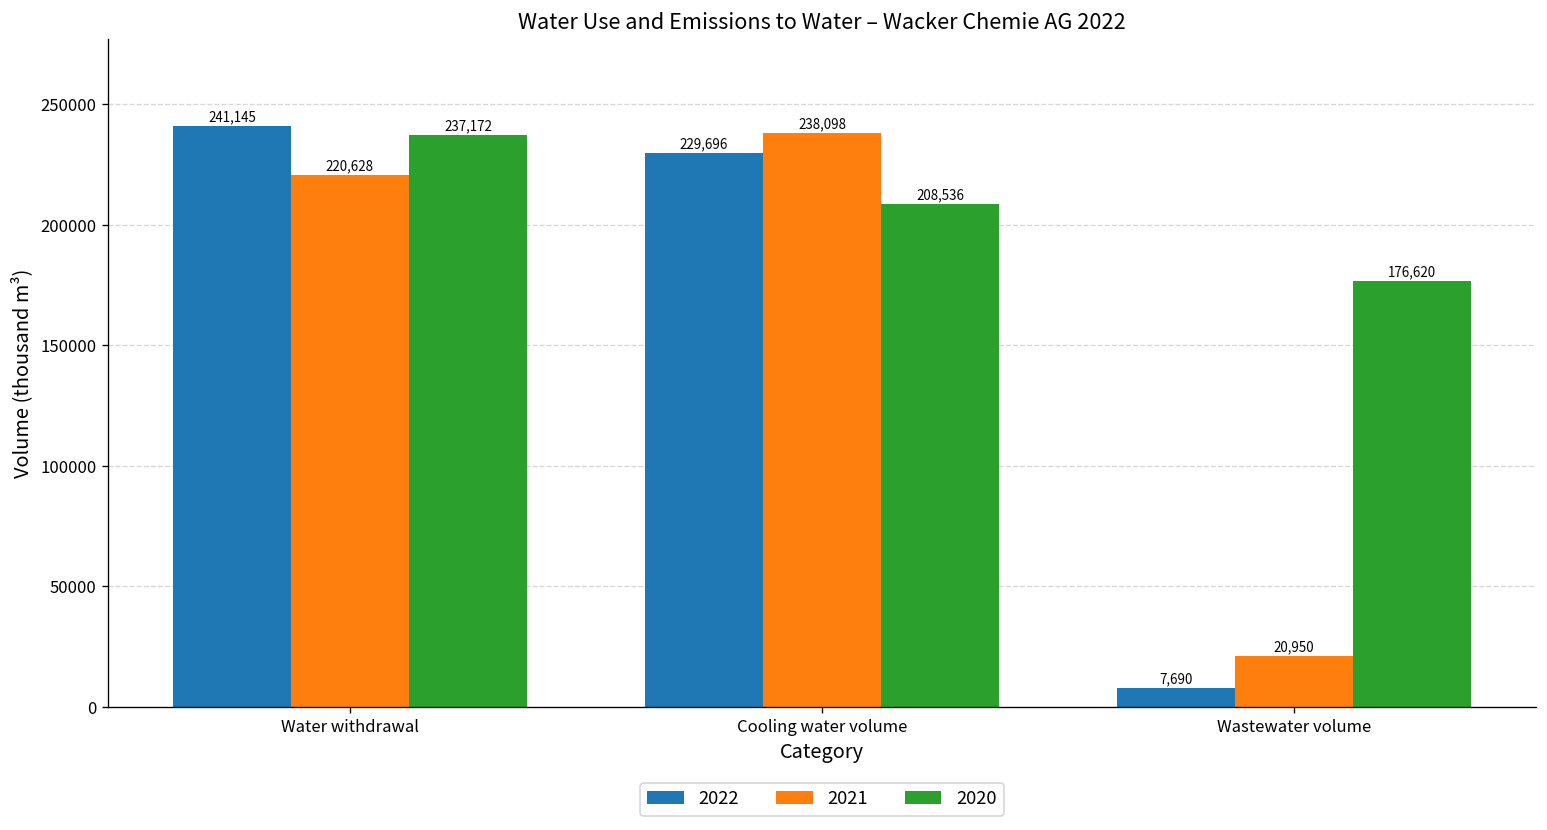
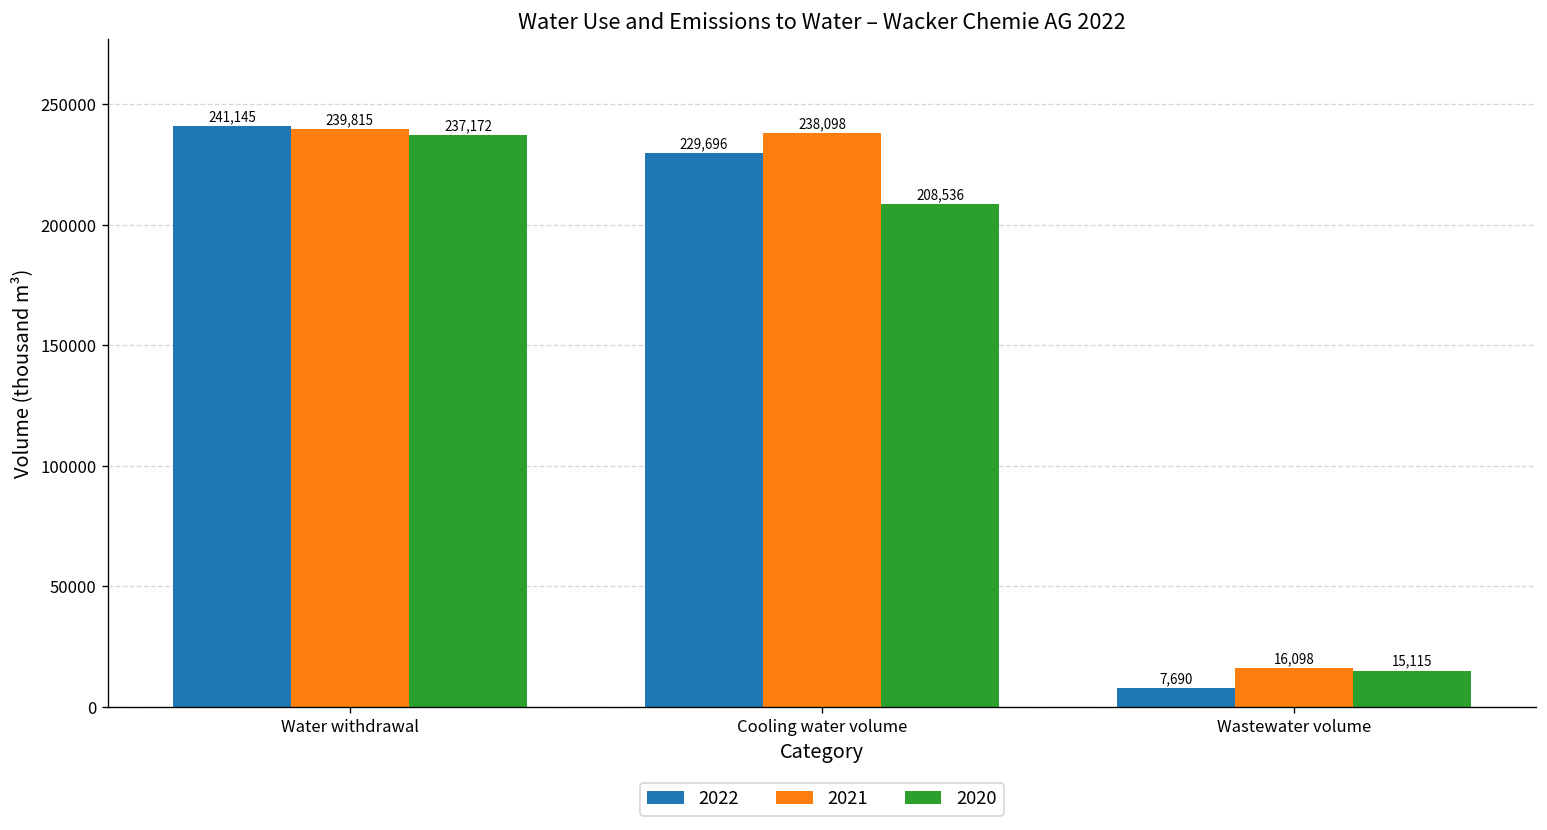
2021, Water withdrawal: 220,628 -> 239,815
2021, Wastewater volume: 20,950 -> 16,098
2020, Wastewater volume: 176,620 -> 15,115
